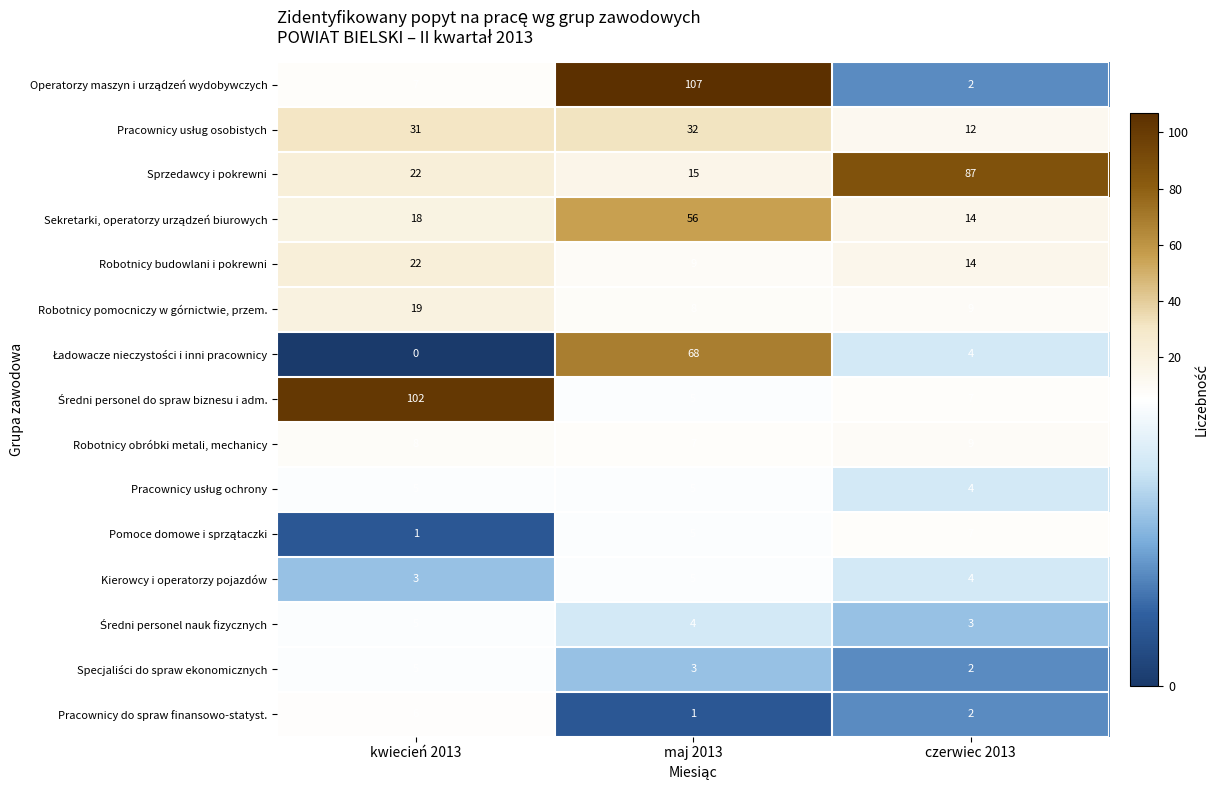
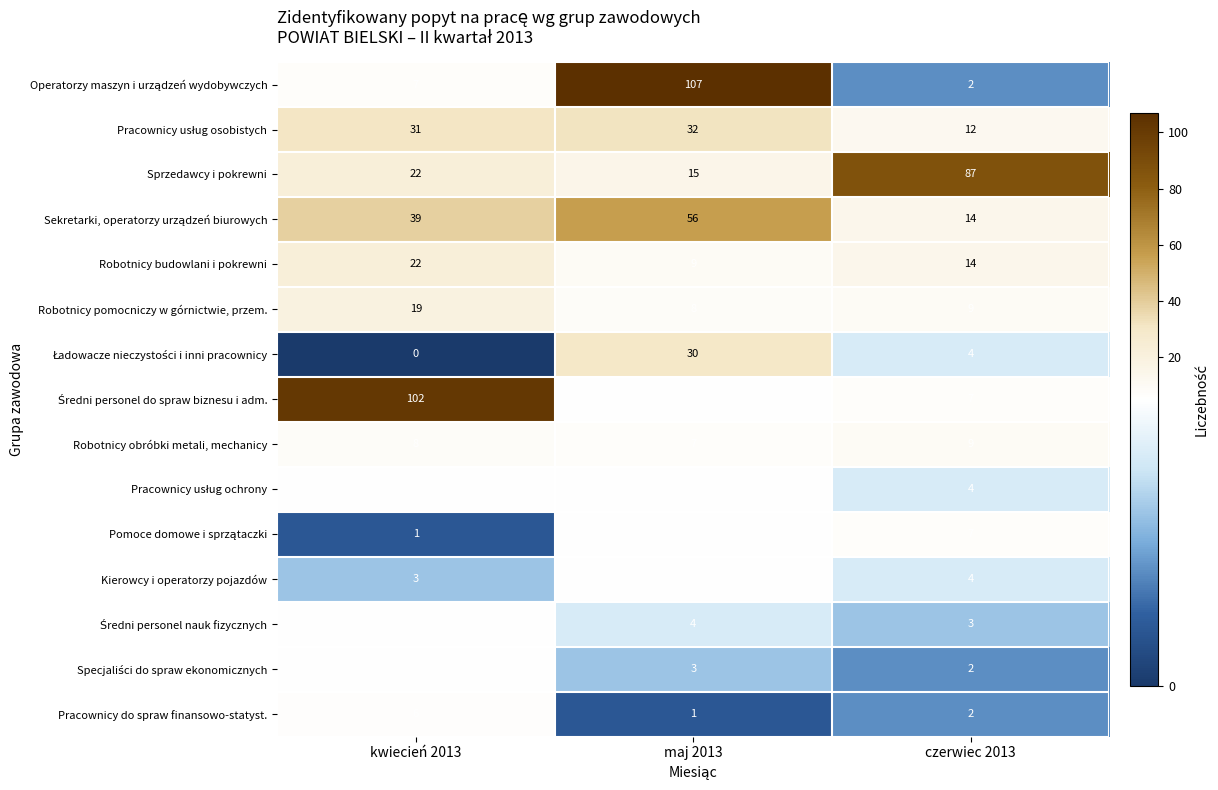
Sekretarki, operatorzy urządzeń biurowych, kwiecień 2013: 18 -> 39
Ładowacze nieczystości i inni pracownicy, maj 2013: 68 -> 30
